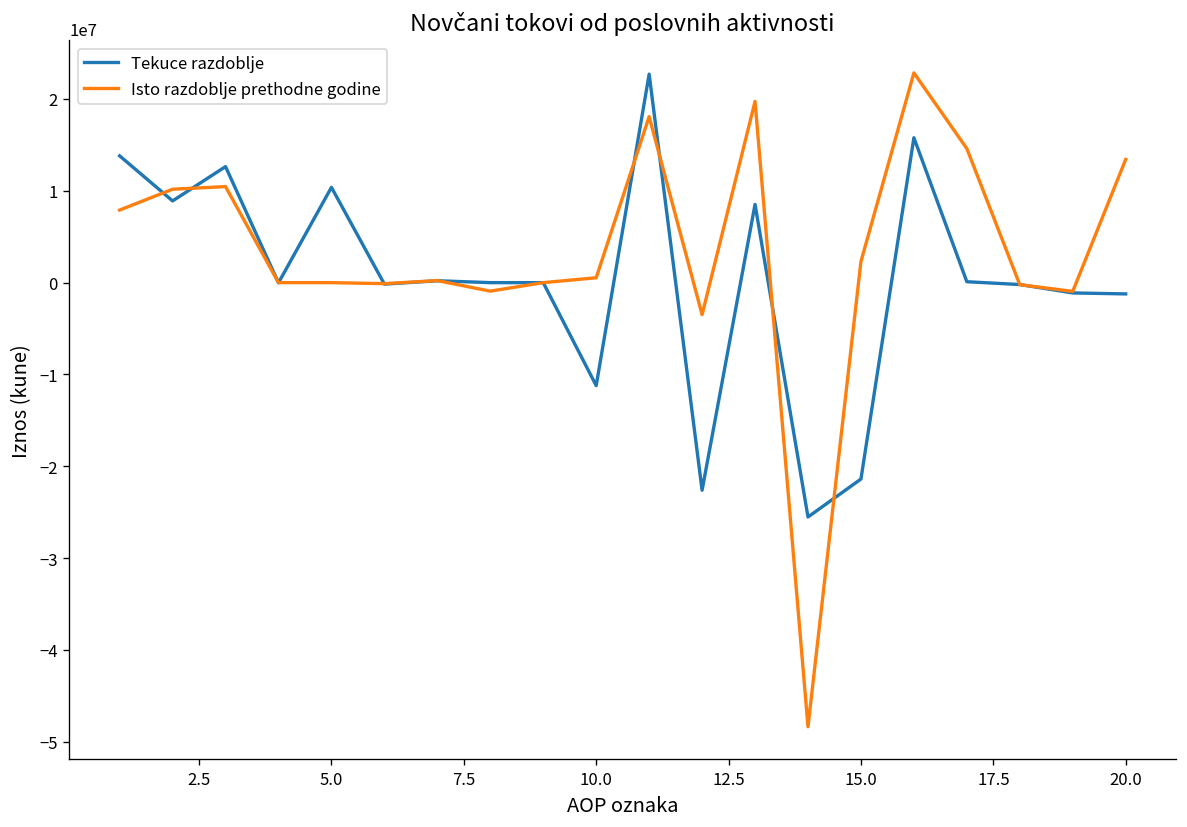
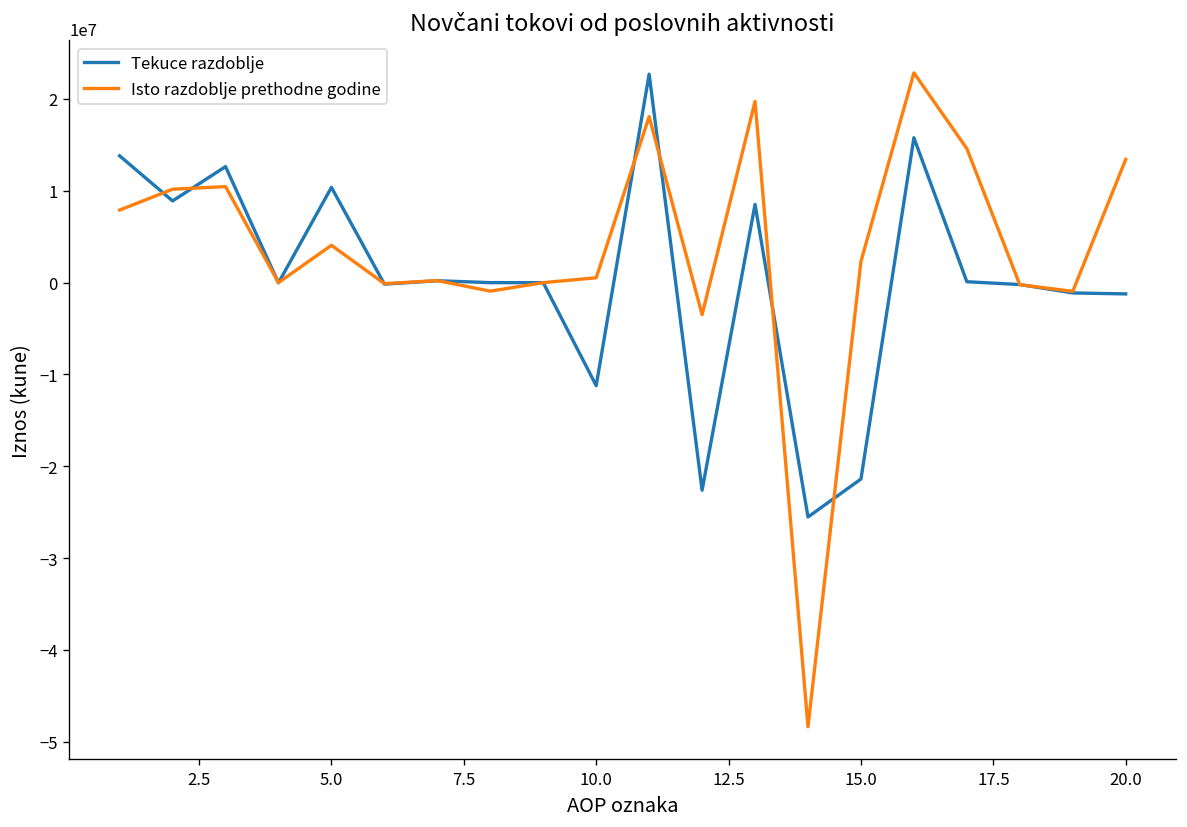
Isto razdoblje prethodne godine, 5.0: 0 -> 4000000
